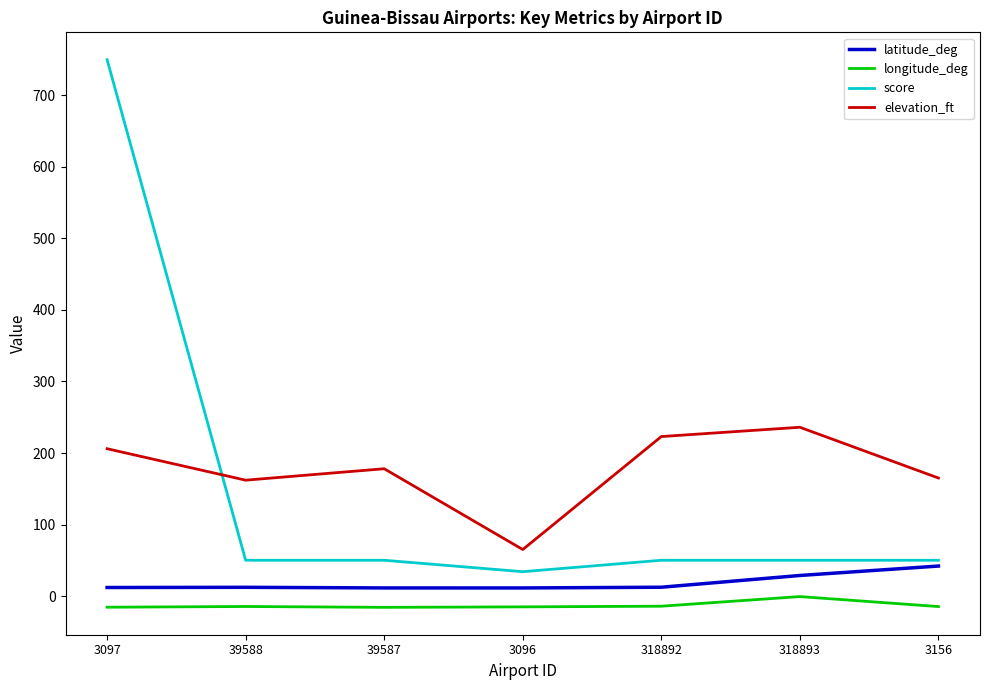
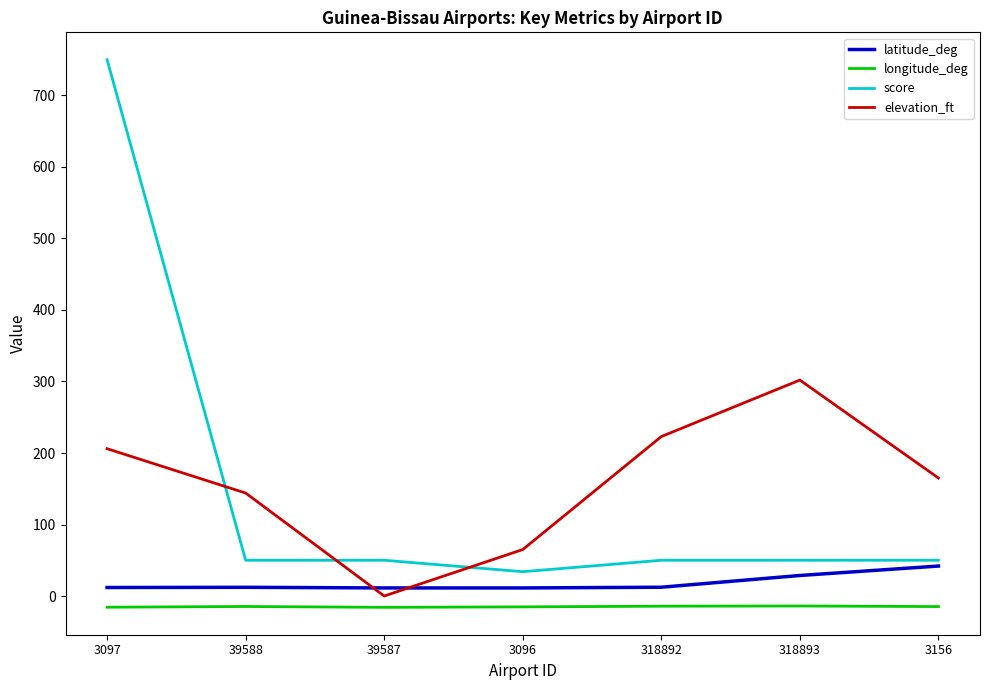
elevation_ft, 39588: 160 -> 140
elevation_ft, 39587: 180 -> 0
longitude_deg, 318893: 0 -> -10
elevation_ft, 318893: 240 -> 300
